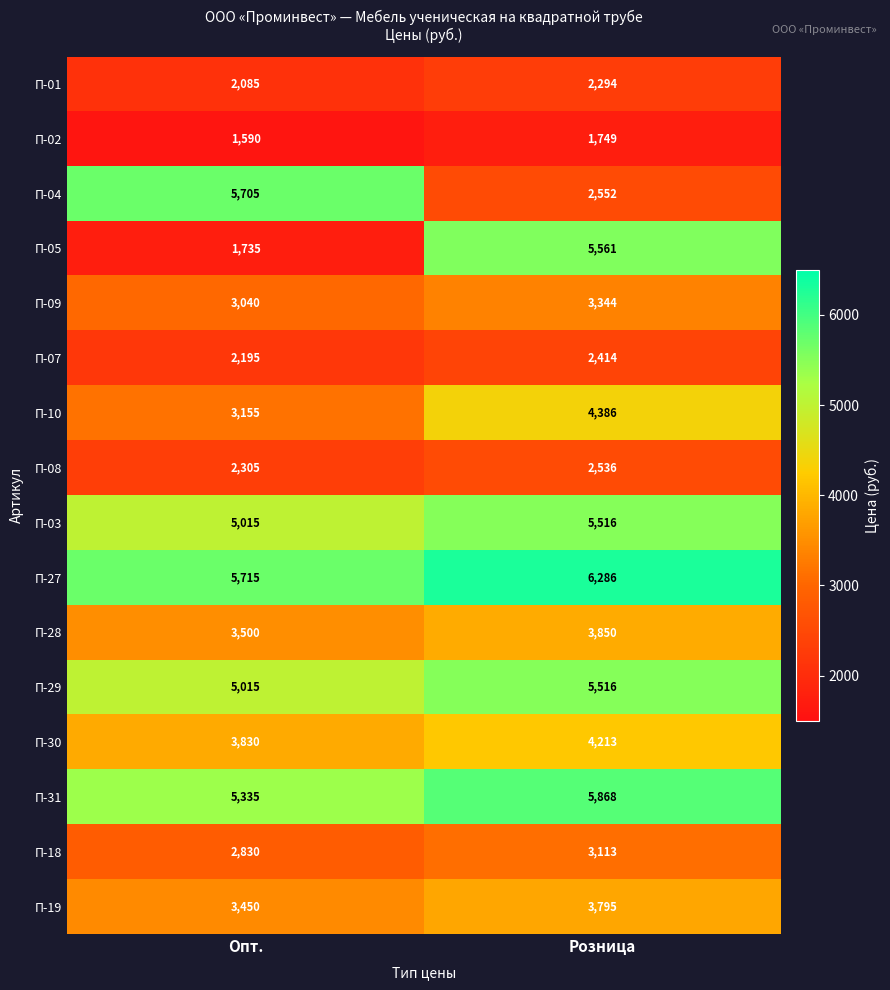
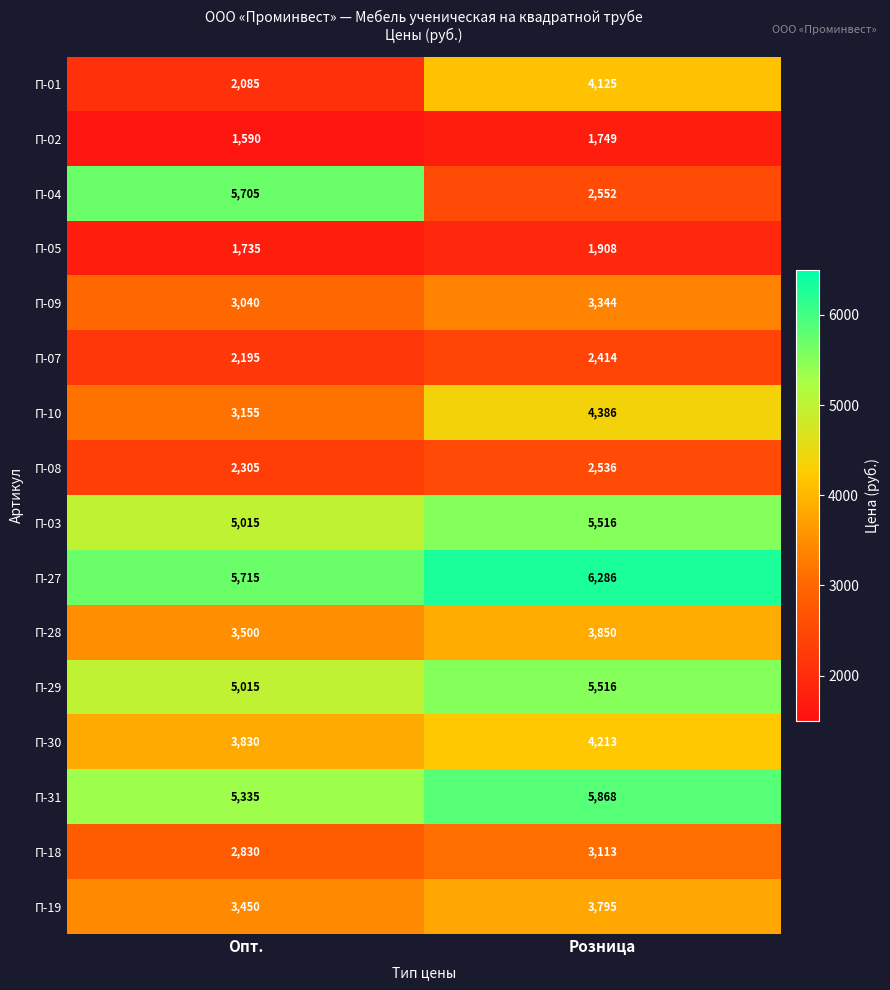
П-01, Розница: 2,294 -> 4,125
П-05, Розница: 5,561 -> 1,908
